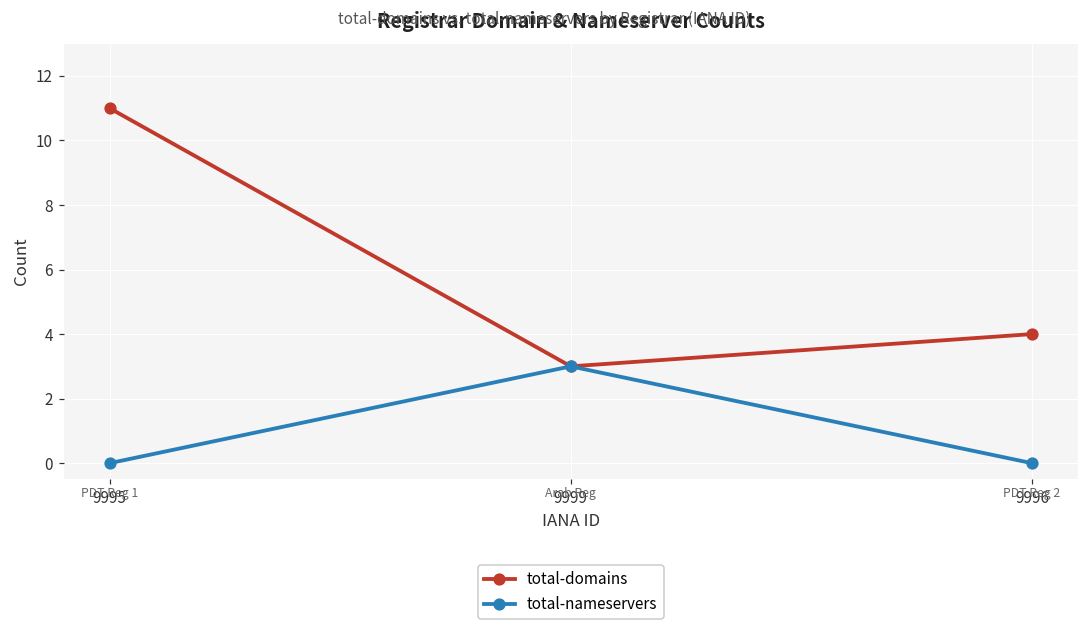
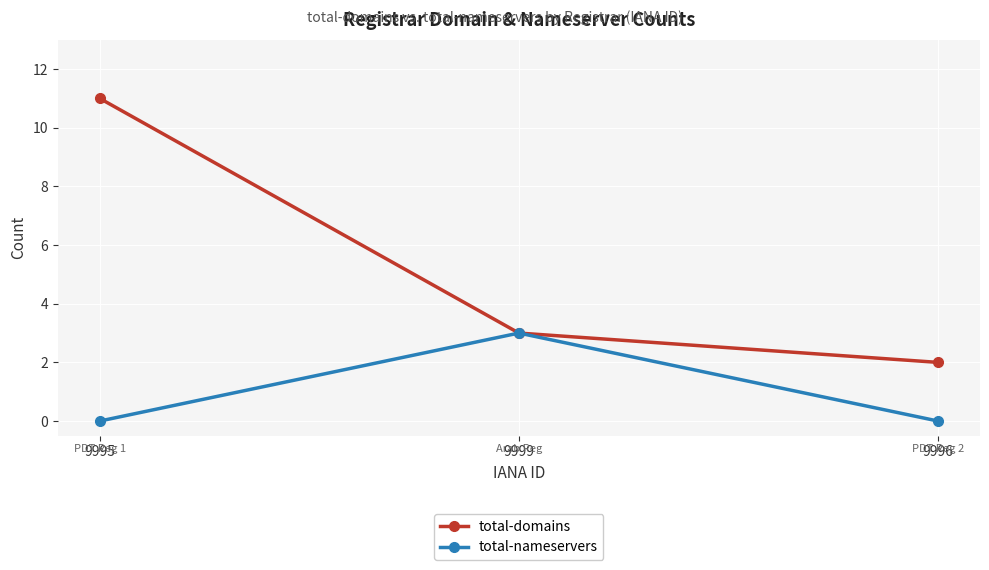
total-domains, 9996: 4 -> 2
